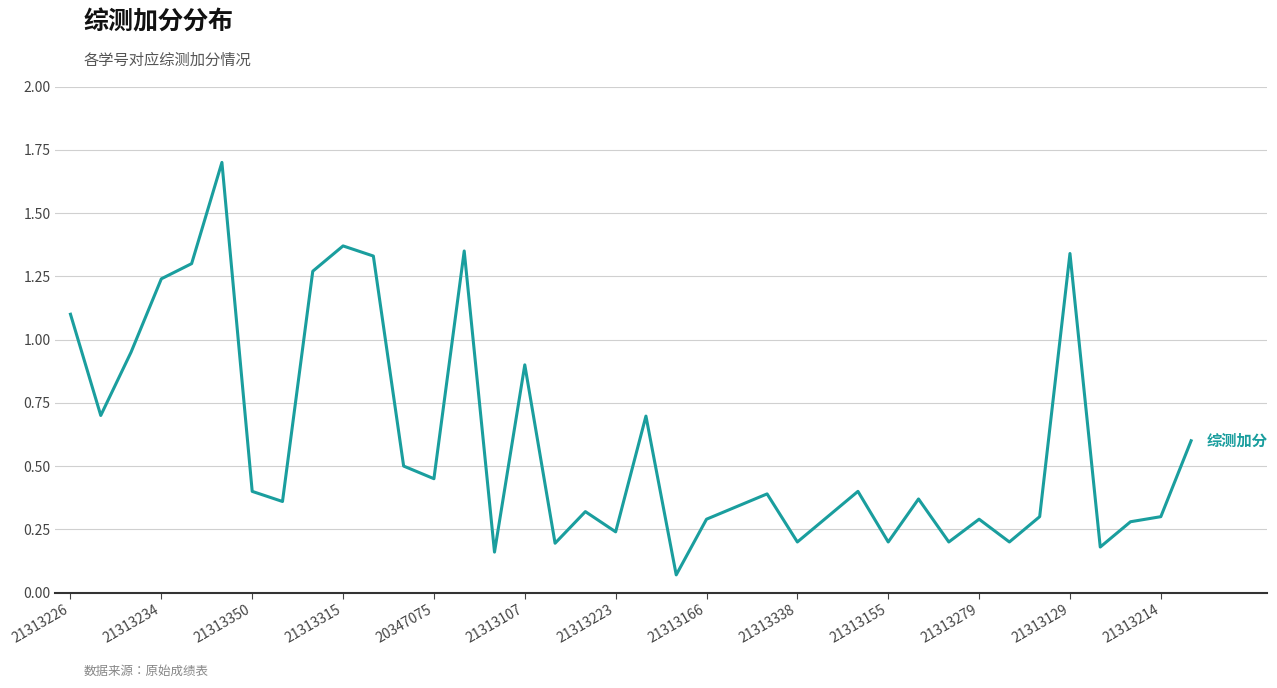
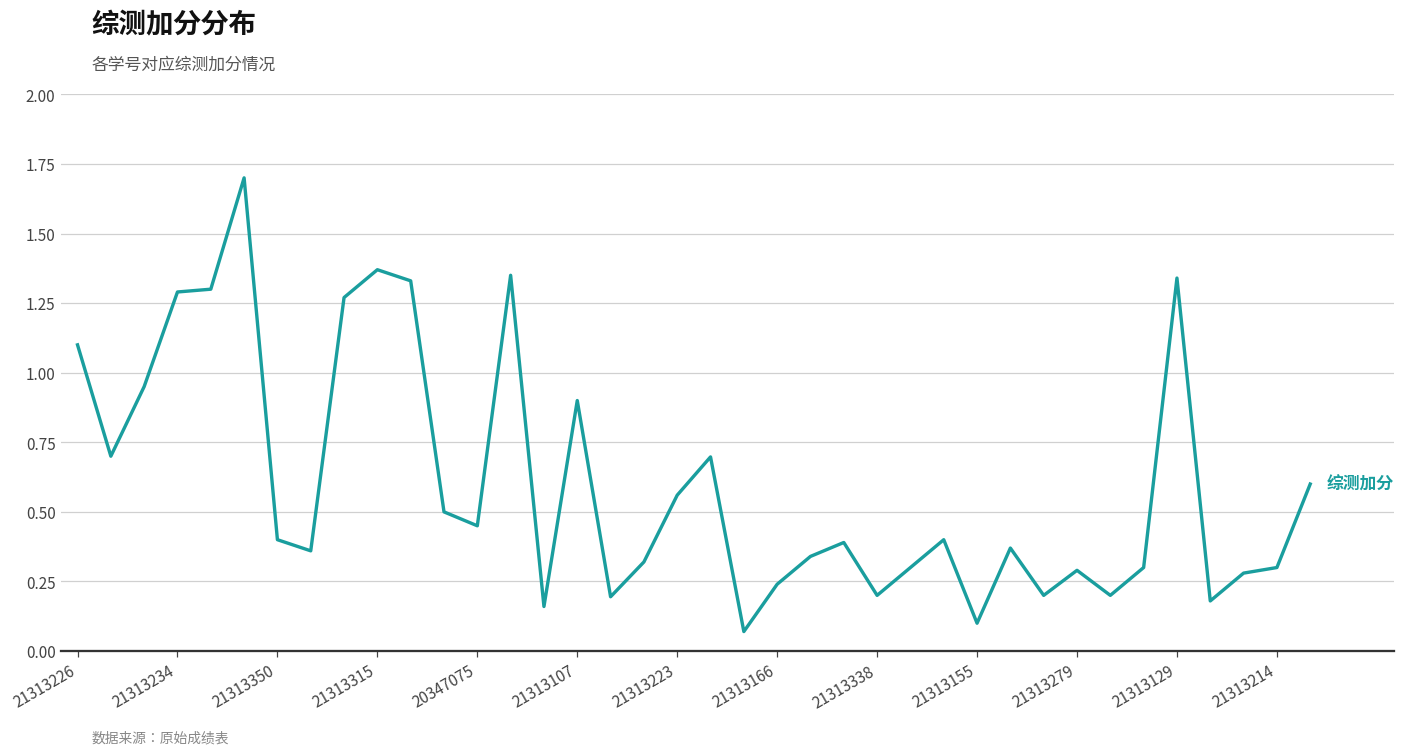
21313234: 1.24 -> 1.29
21313223: 0.24 -> 0.56
21313166: 0.29 -> 0.24
21313155: 0.2 -> 0.1
